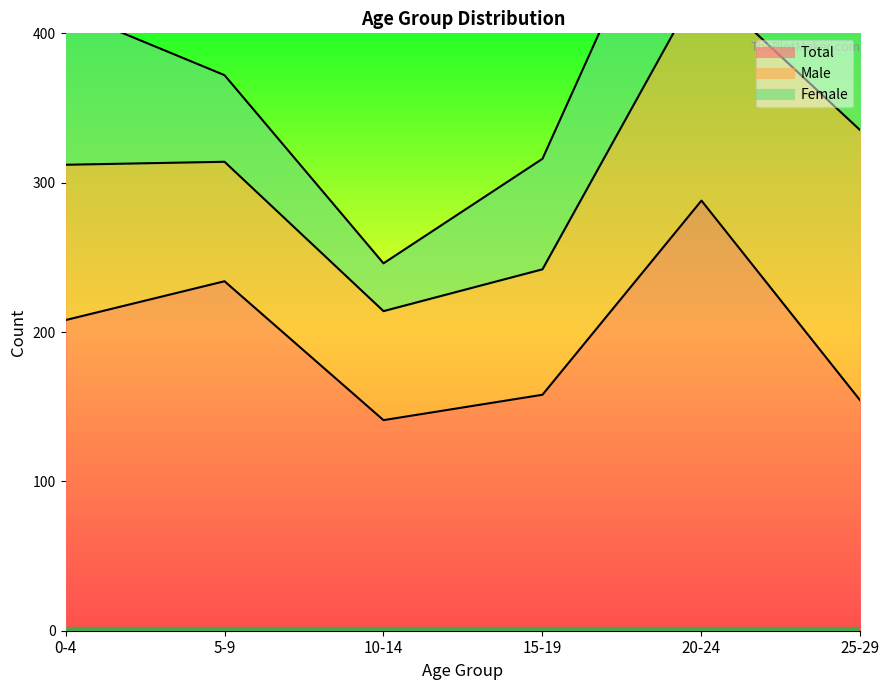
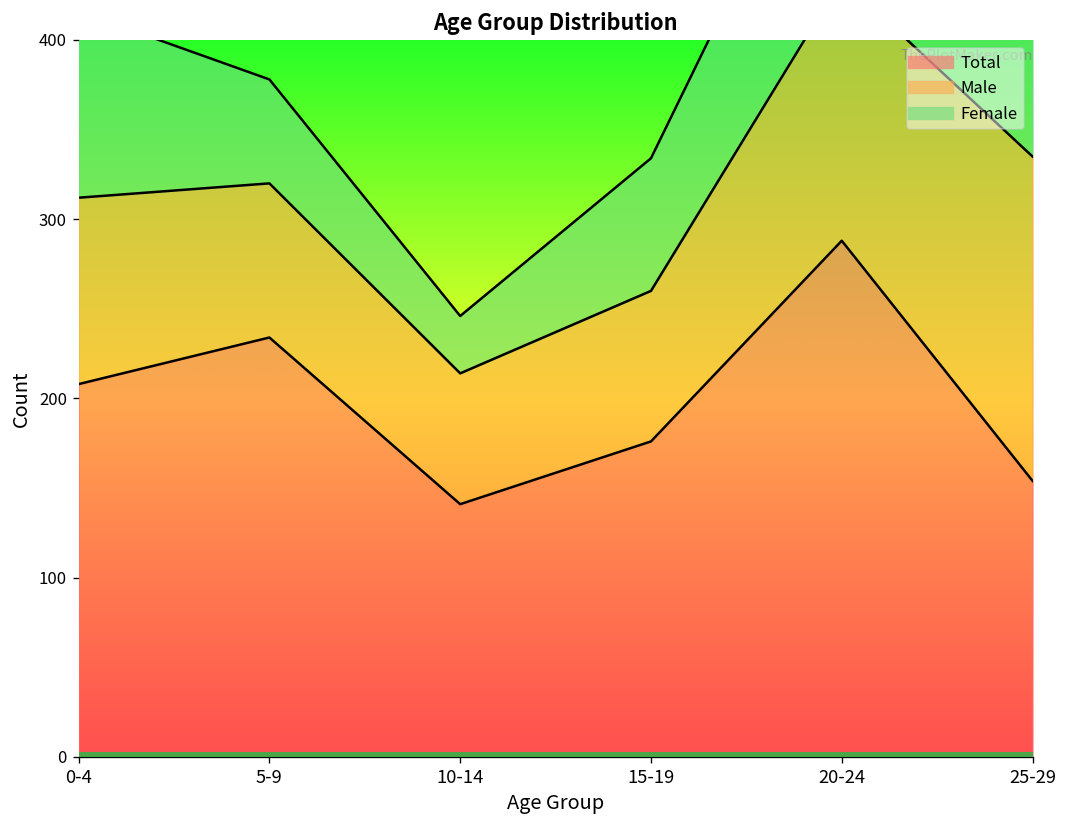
Male, 5-9: 80 -> 86
Total, 15-19: 158 -> 176
